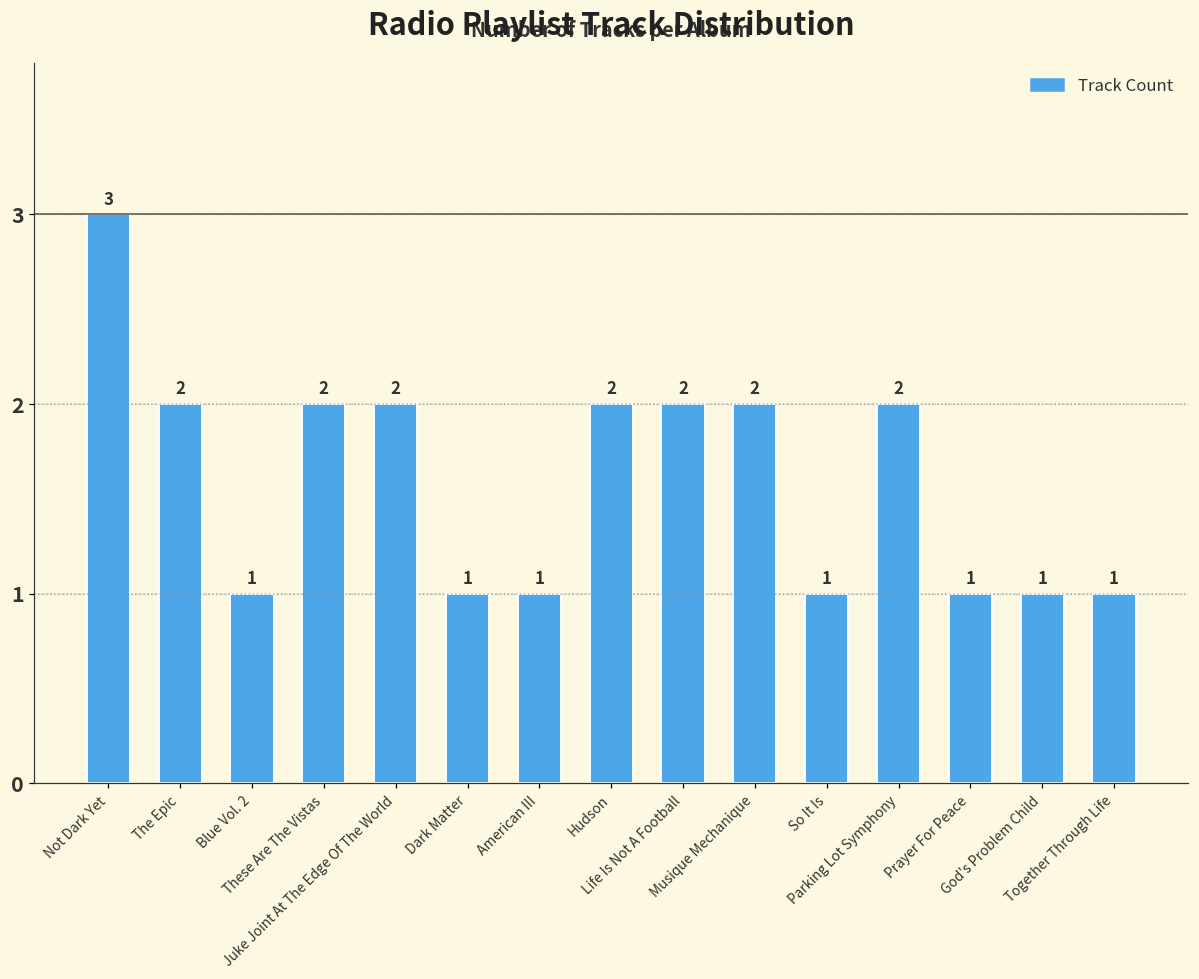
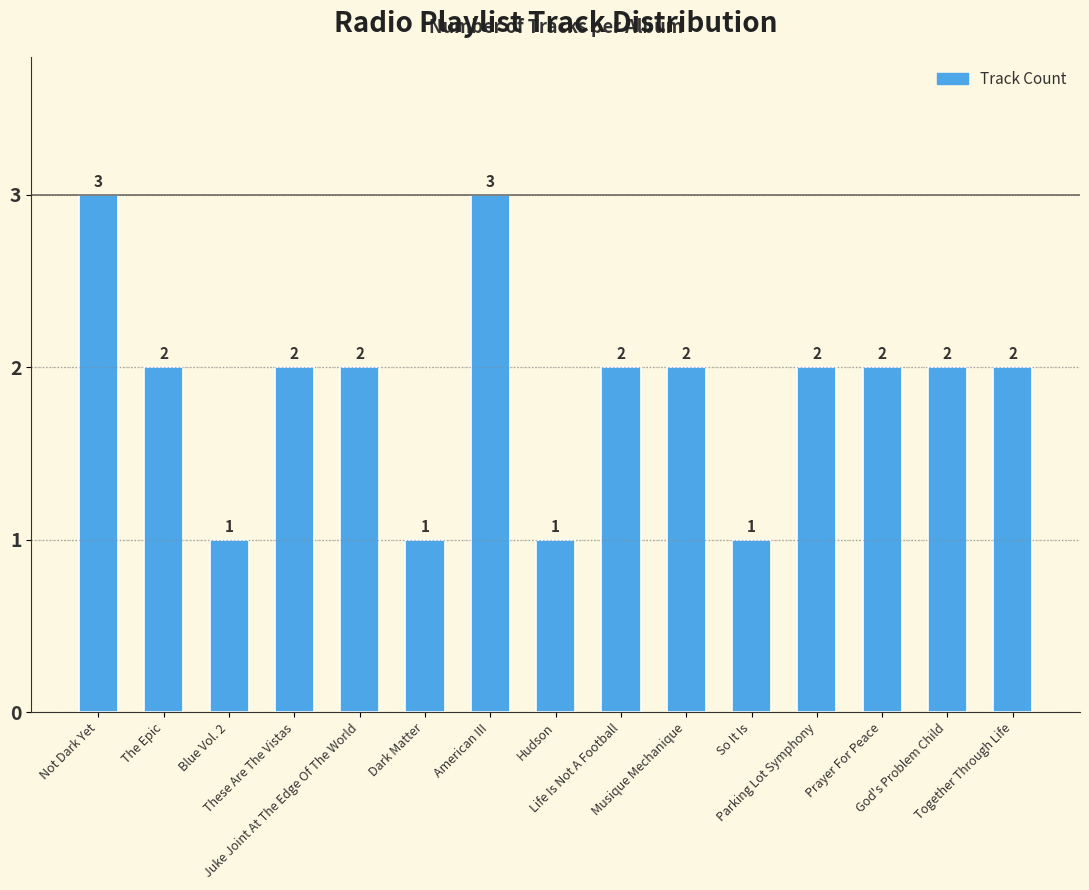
American III: 1 -> 3
Hudson: 2 -> 1
Prayer For Peace: 1 -> 2
God's Problem Child: 1 -> 2
Together Through Life: 1 -> 2
